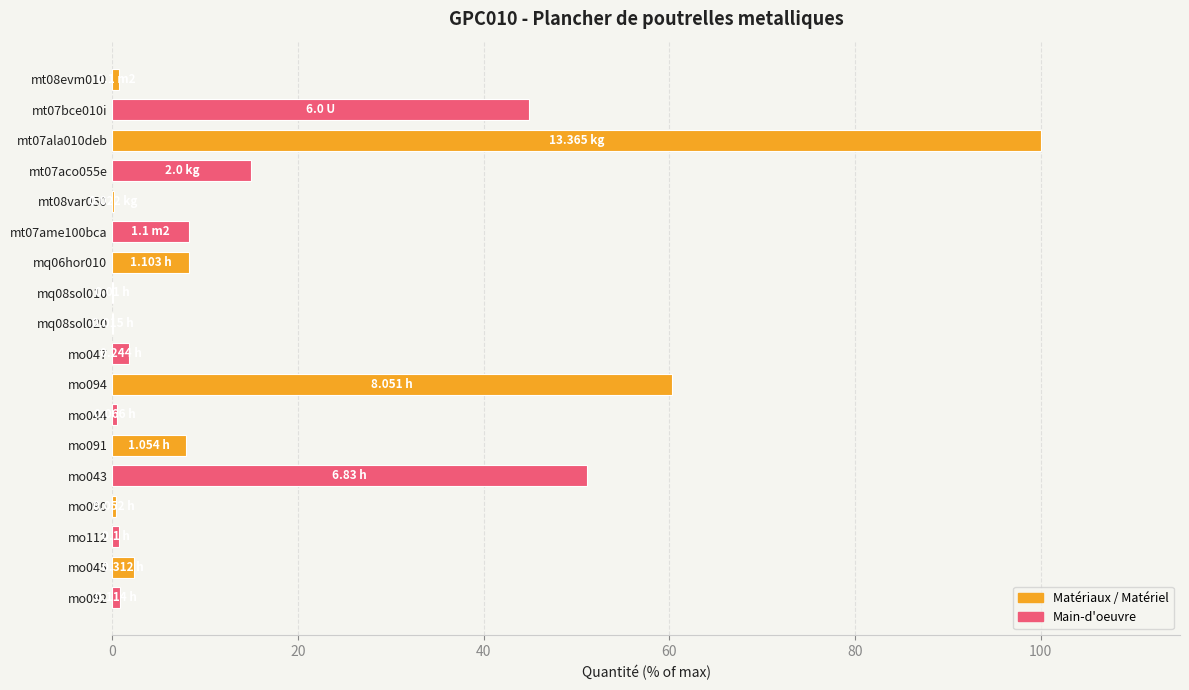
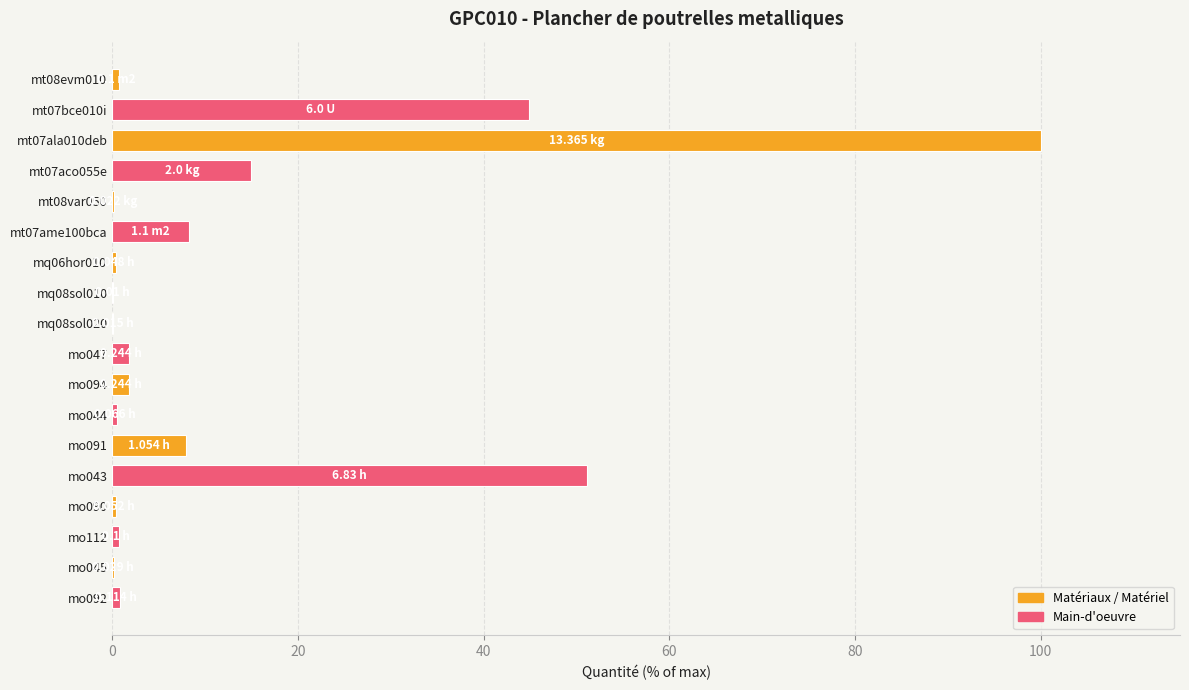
mq06hor010: 8 -> 0
mo094: 60 -> 2
mo045: 2 -> 0
